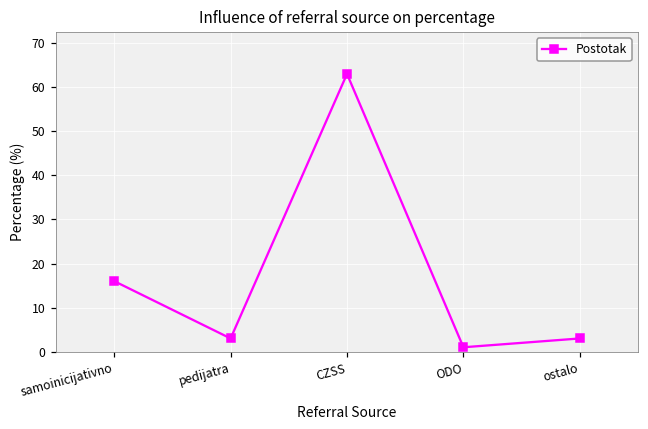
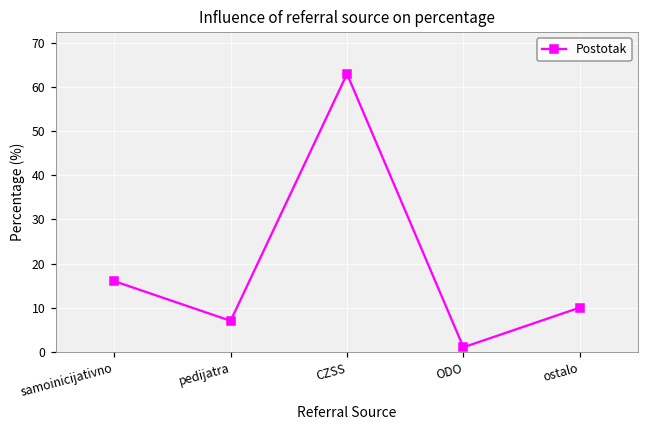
pedijatra: 3 -> 7
ostalo: 3 -> 10
